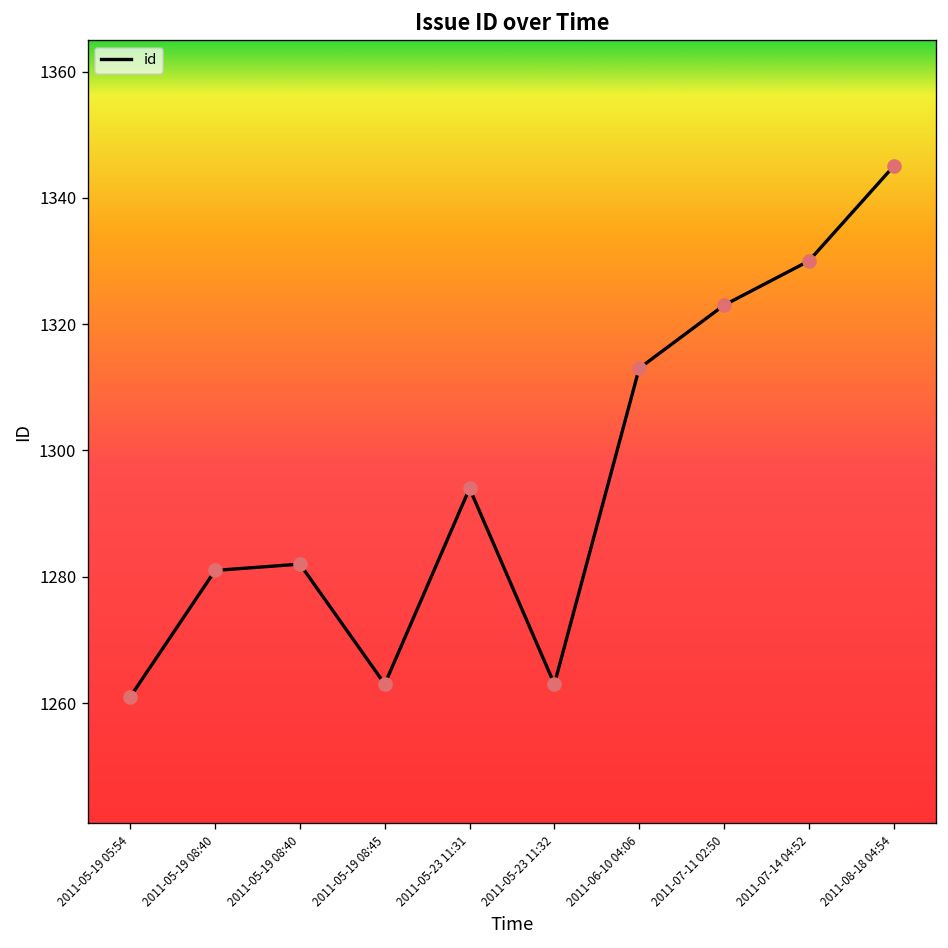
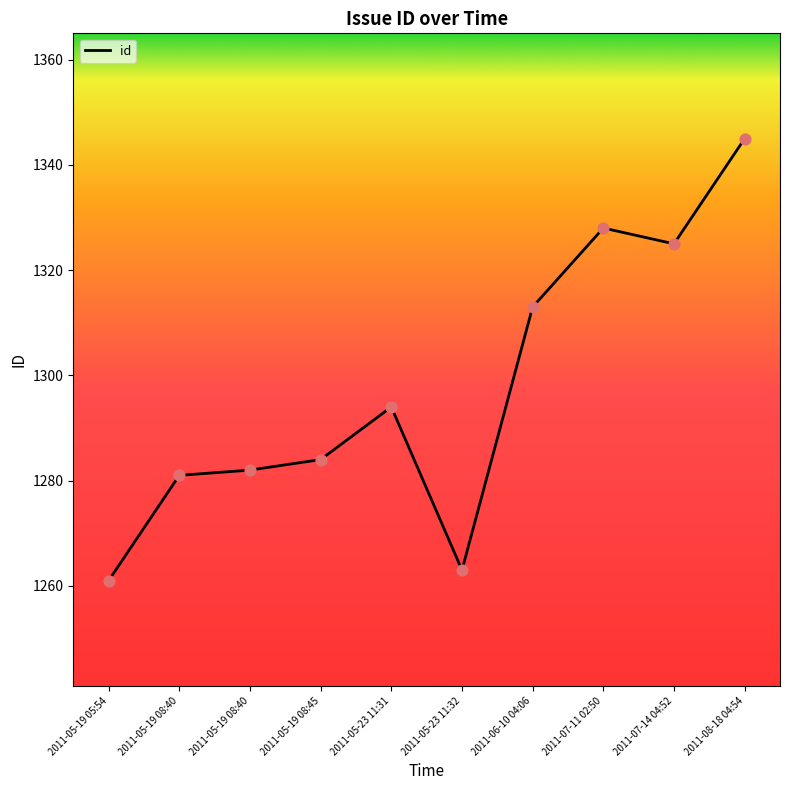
2011-05-19 08:45: 1263 -> 1284
2011-07-11 02:50: 1323 -> 1328
2011-07-14 04:52: 1330 -> 1325
